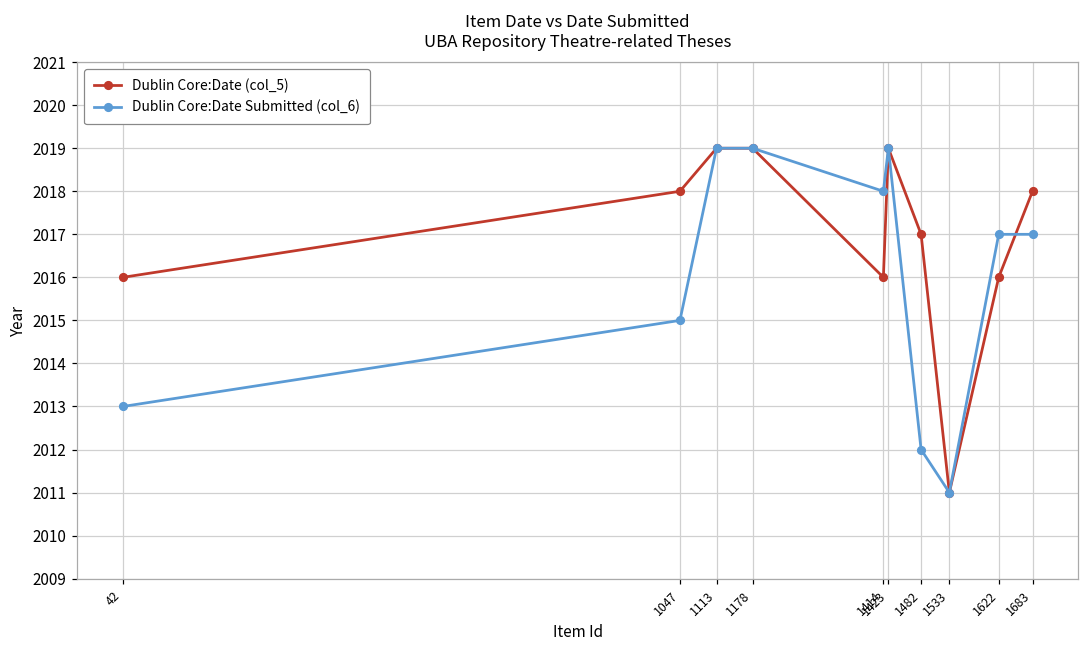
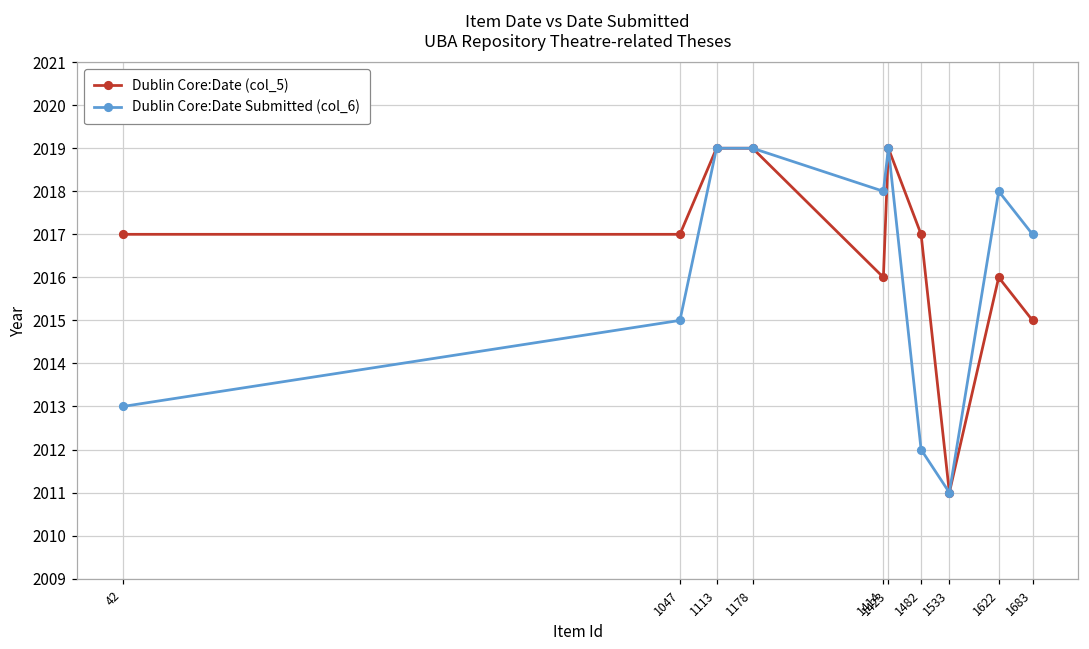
Dublin Core:Date (col_5), 42: 2016 -> 2017
Dublin Core:Date (col_5), 1047: 2018 -> 2017
Dublin Core:Date Submitted (col_6), 1622: 2017 -> 2018
Dublin Core:Date (col_5), 1683: 2018 -> 2015
